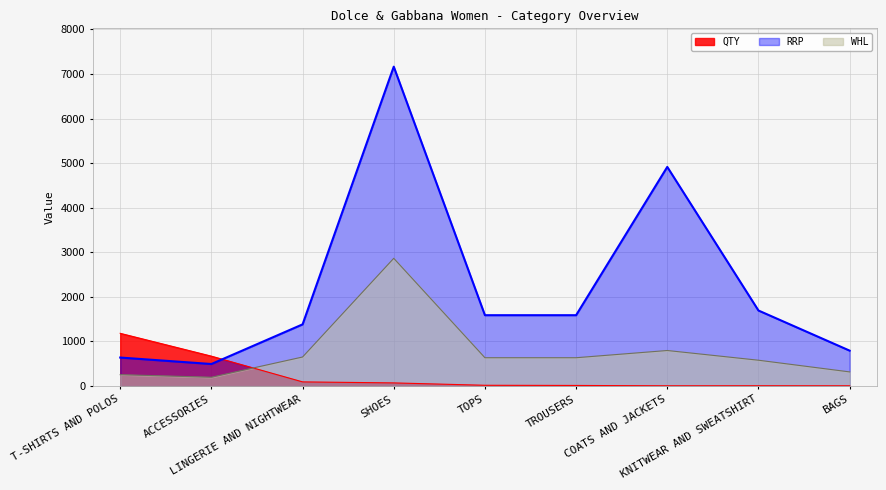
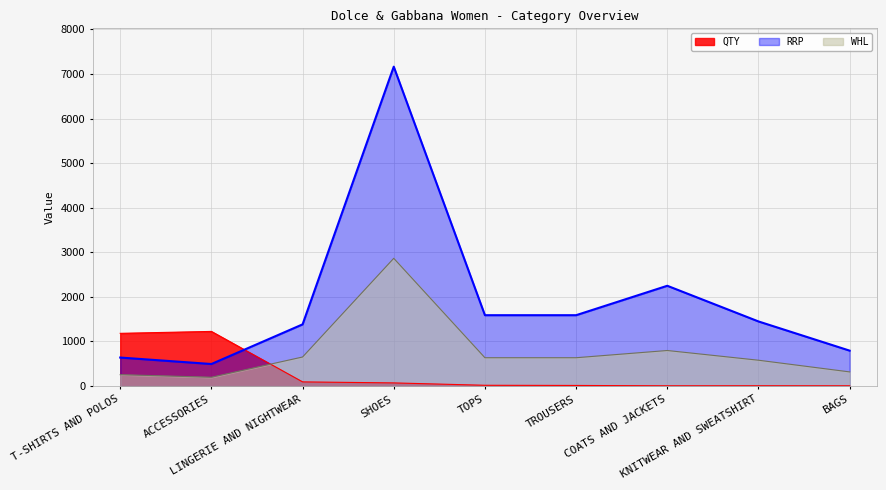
QTY, ACCESSORIES: 700 -> 1200
RRP, COATS AND JACKETS: 4900 -> 2300
RRP, KNITWEAR AND SWEATSHIRT: 1700 -> 1500
